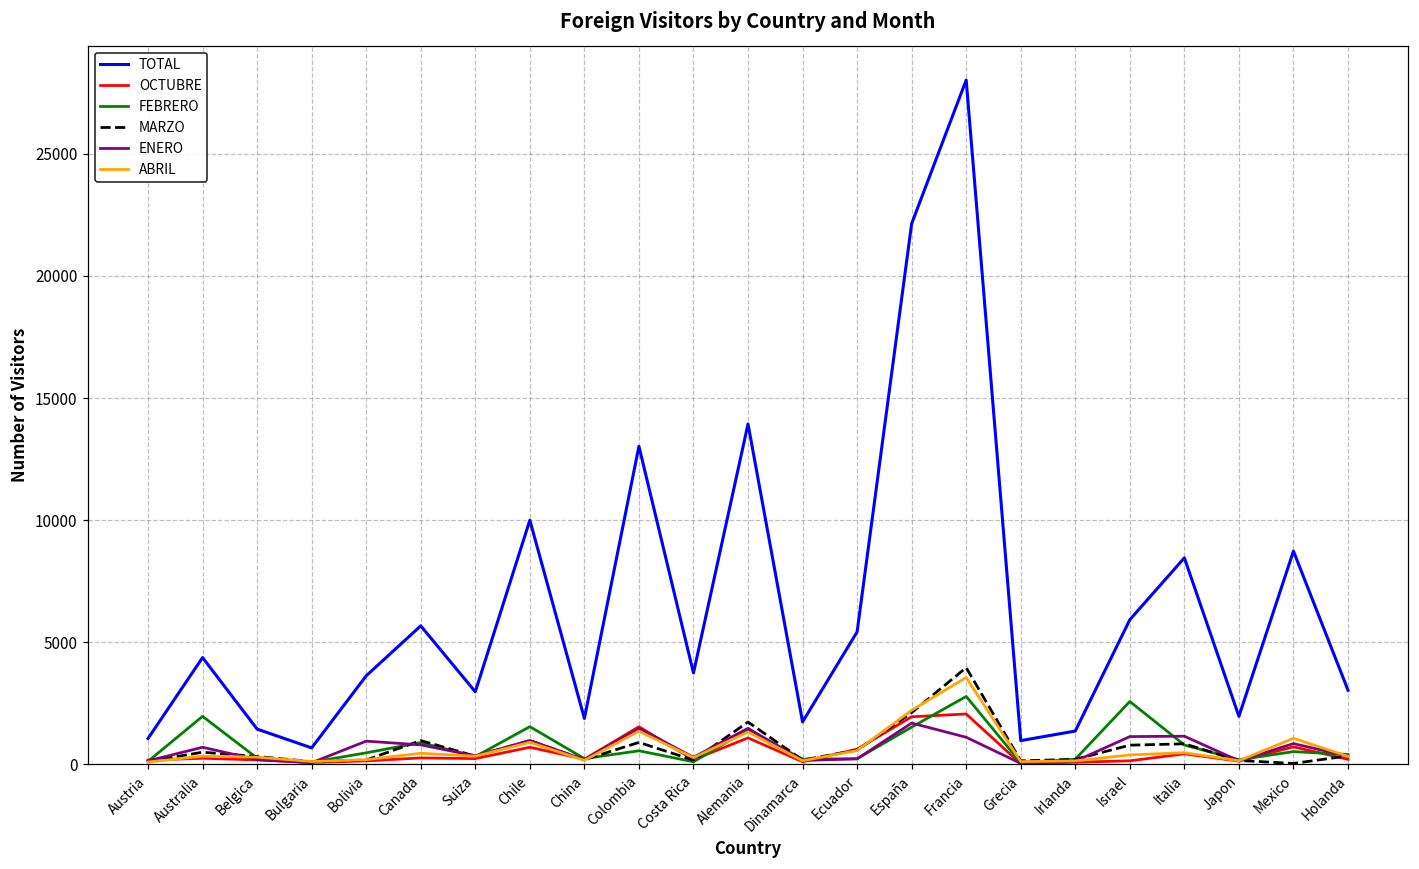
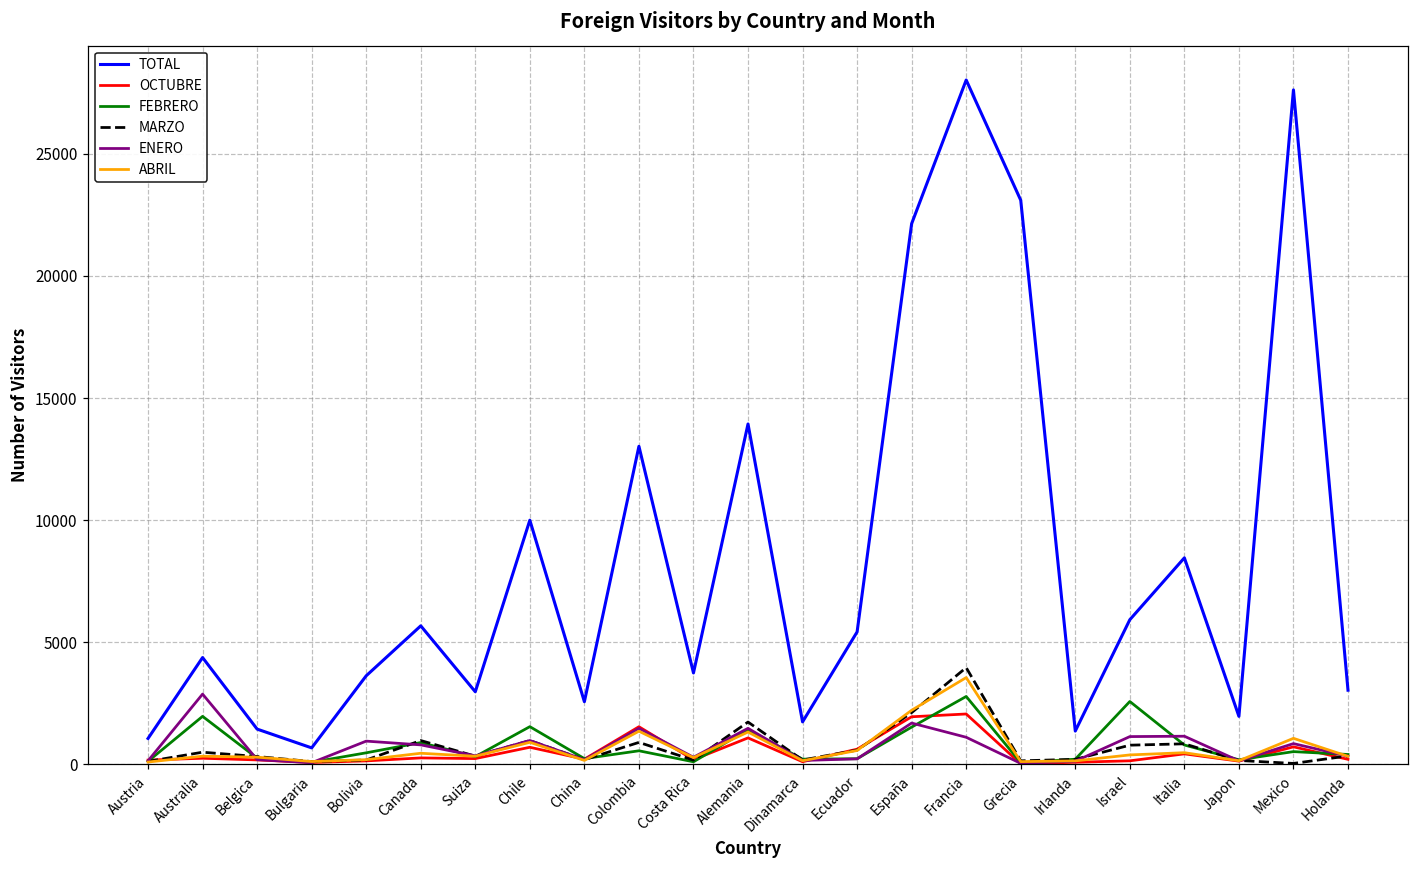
ENERO, Australia: 700 -> 2900
TOTAL, China: 1900 -> 2600
TOTAL, Grecia: 1000 -> 23100
TOTAL, Mexico: 8700 -> 27600
